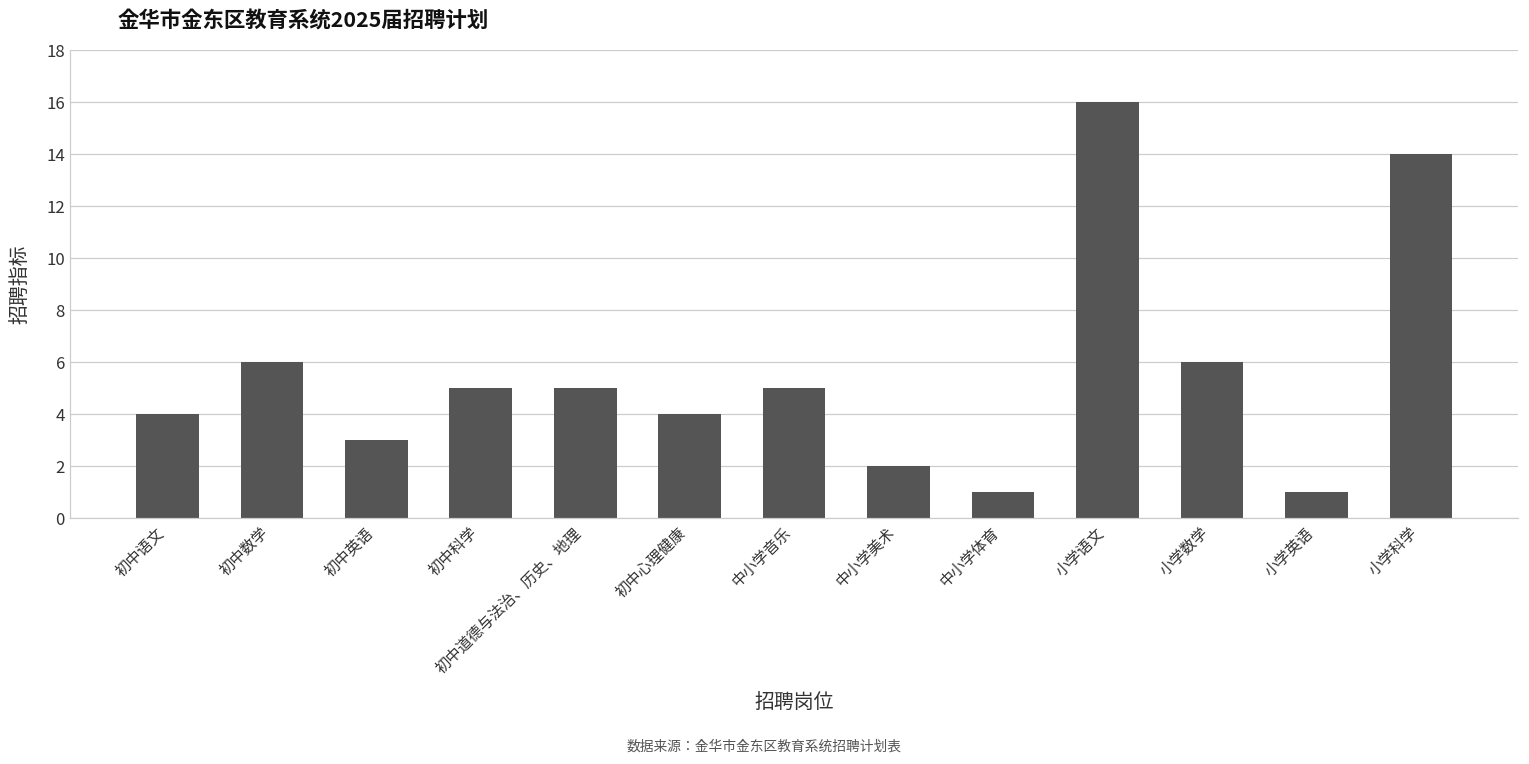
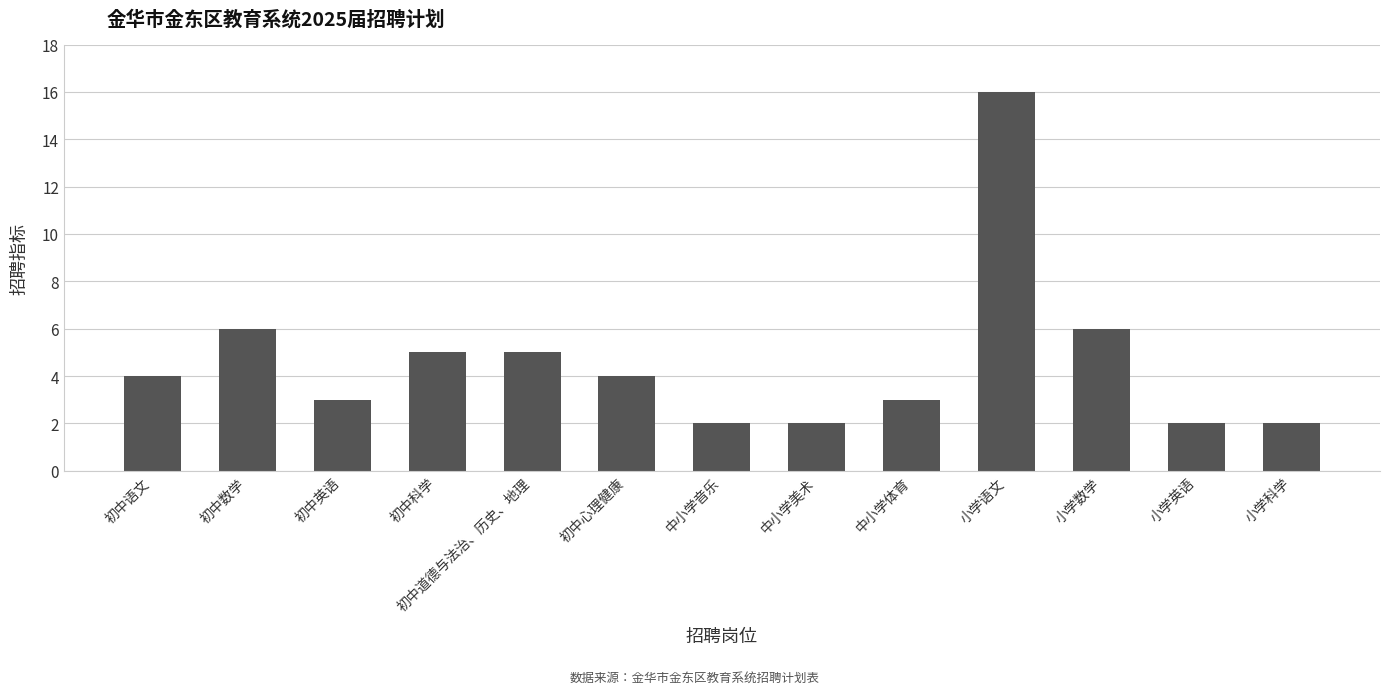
中小学音乐: 5 -> 2
中小学体育: 1 -> 3
小学英语: 1 -> 2
小学科学: 14 -> 2
